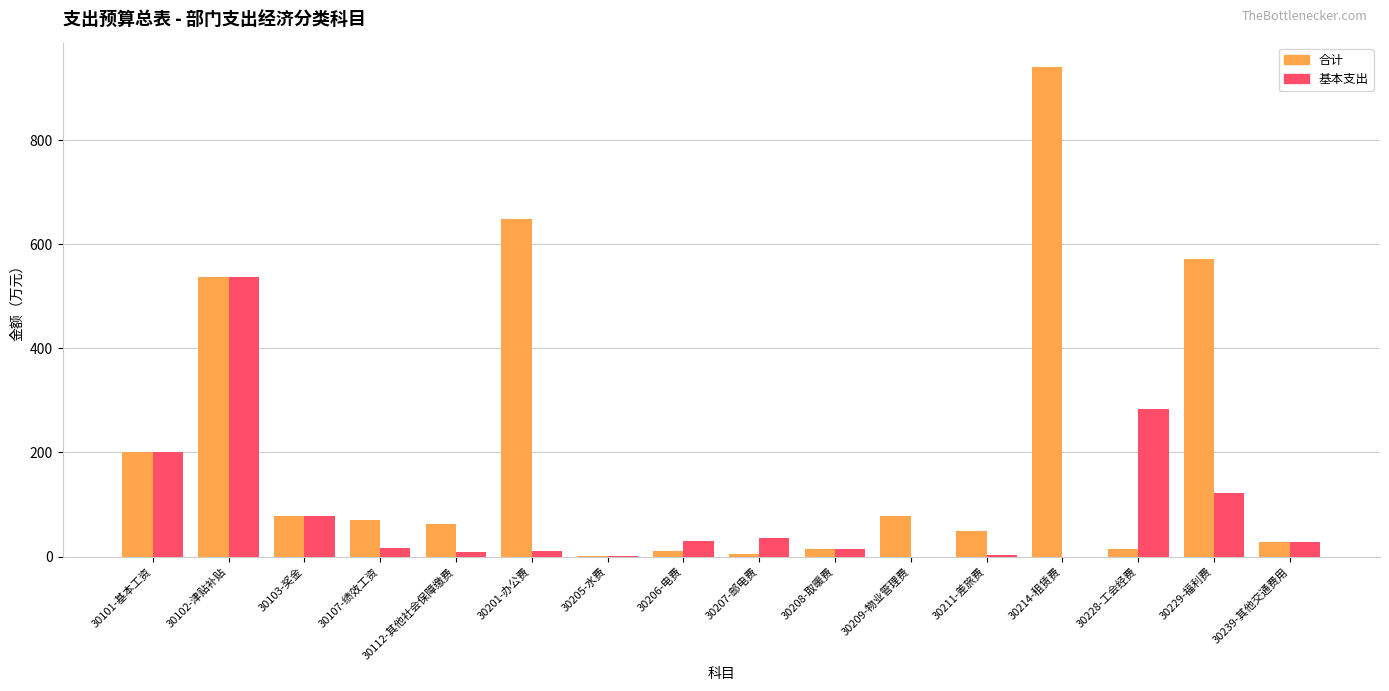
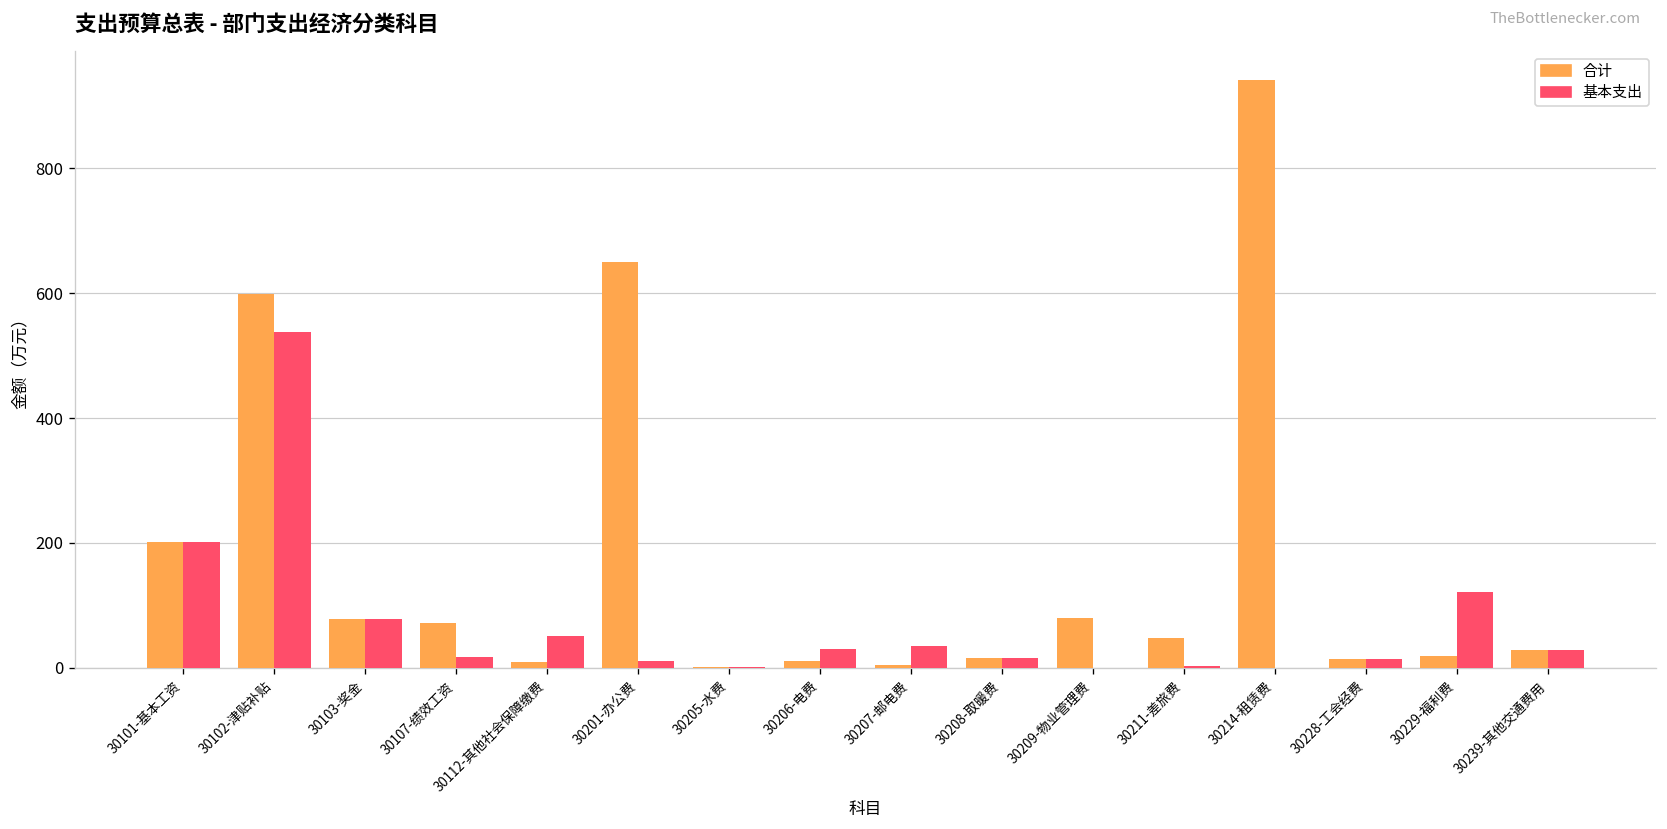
合计, 30102-津贴补贴: 540 -> 600
合计, 30112-其他社会保障缴费: 60 -> 10
基本支出, 30112-其他社会保障缴费: 10 -> 50
基本支出, 30228-工会经费: 280 -> 10
合计, 30229-福利费: 570 -> 20
